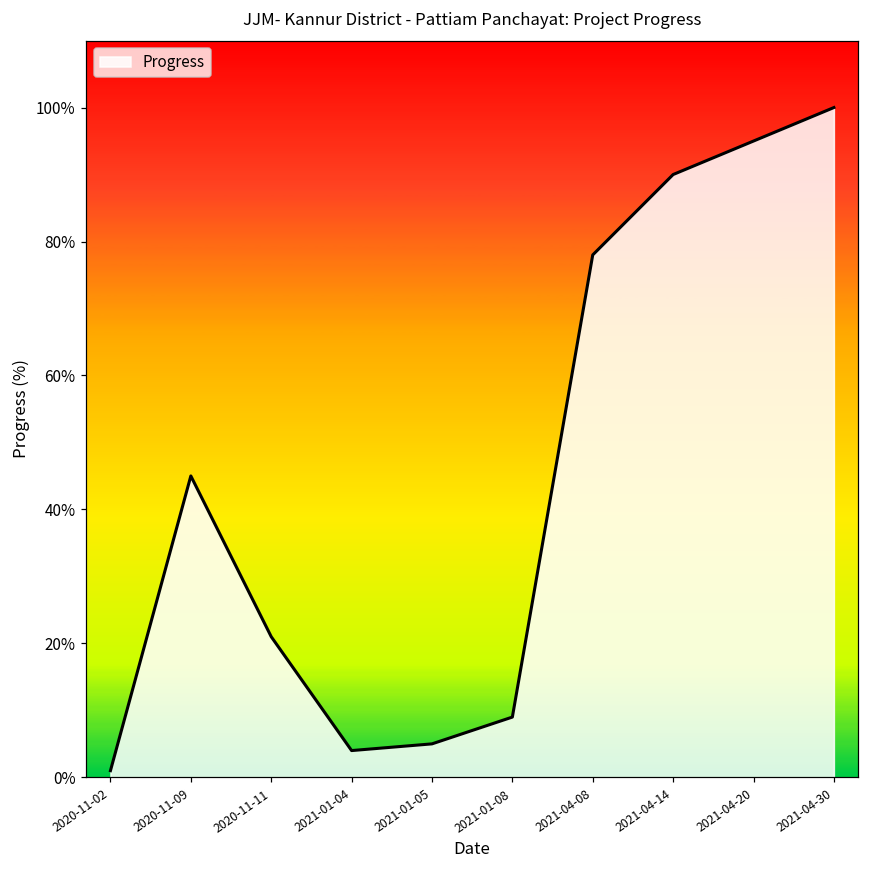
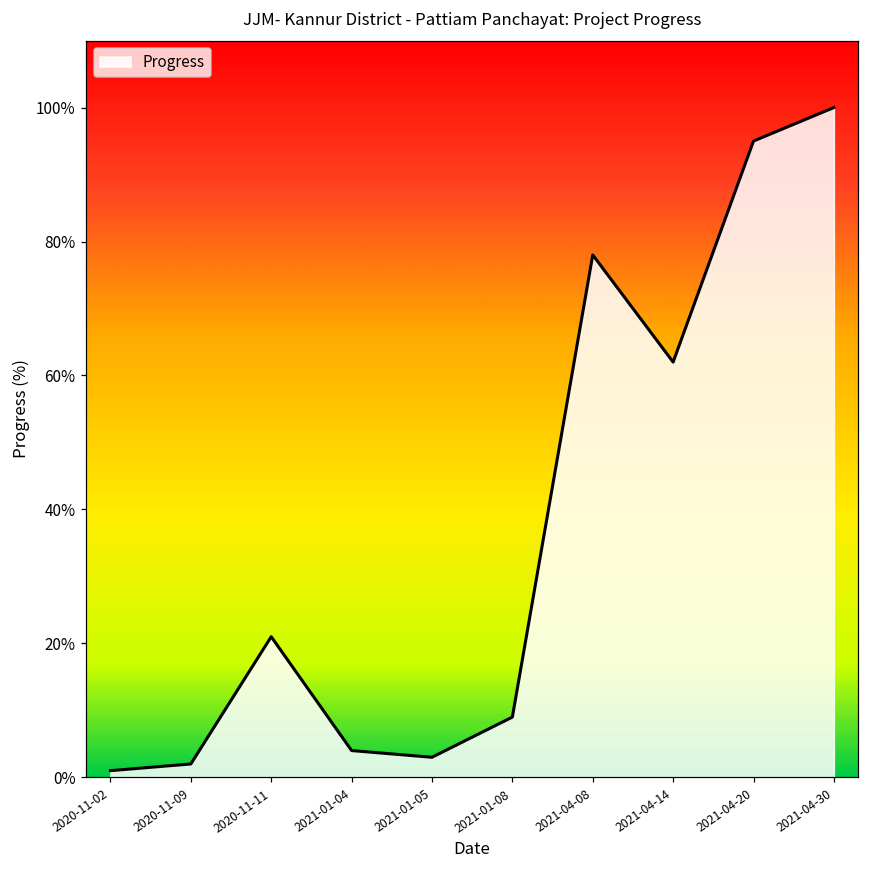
2020-11-09: 45% -> 2%
2021-01-05: 5% -> 3%
2021-04-14: 90% -> 62%
